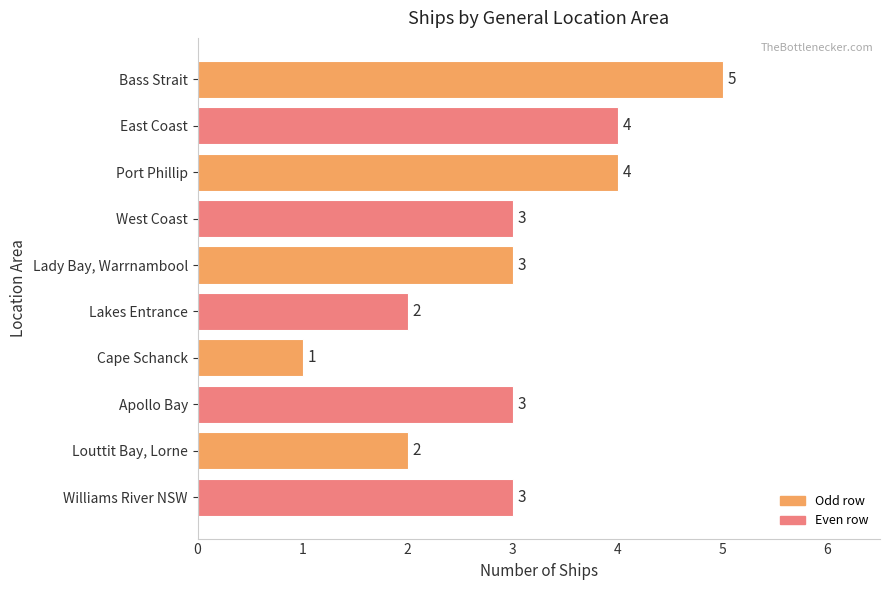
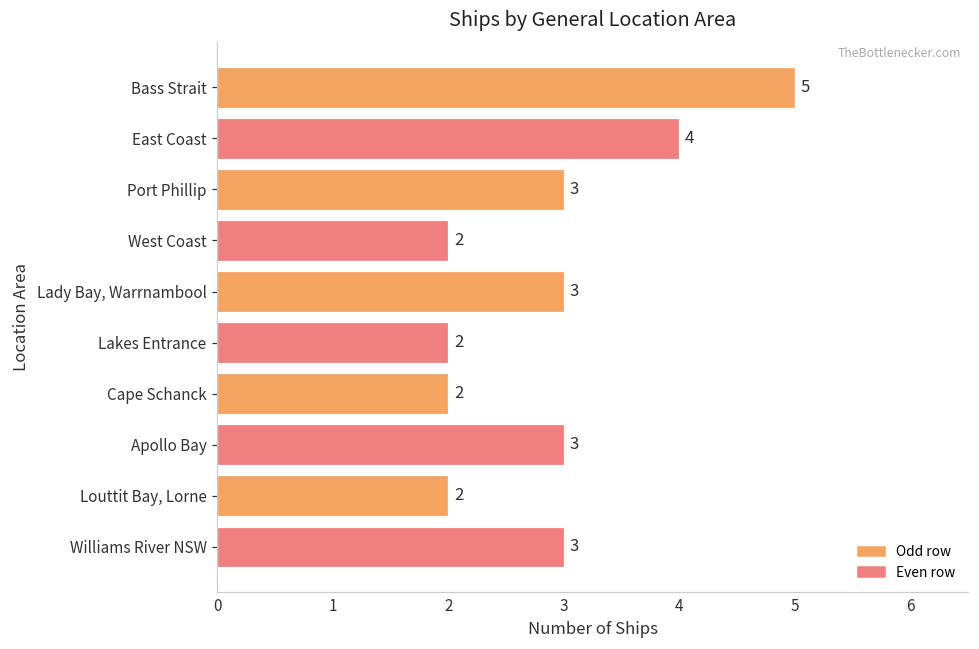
Port Phillip: 4 -> 3
West Coast: 3 -> 2
Cape Schanck: 1 -> 2
